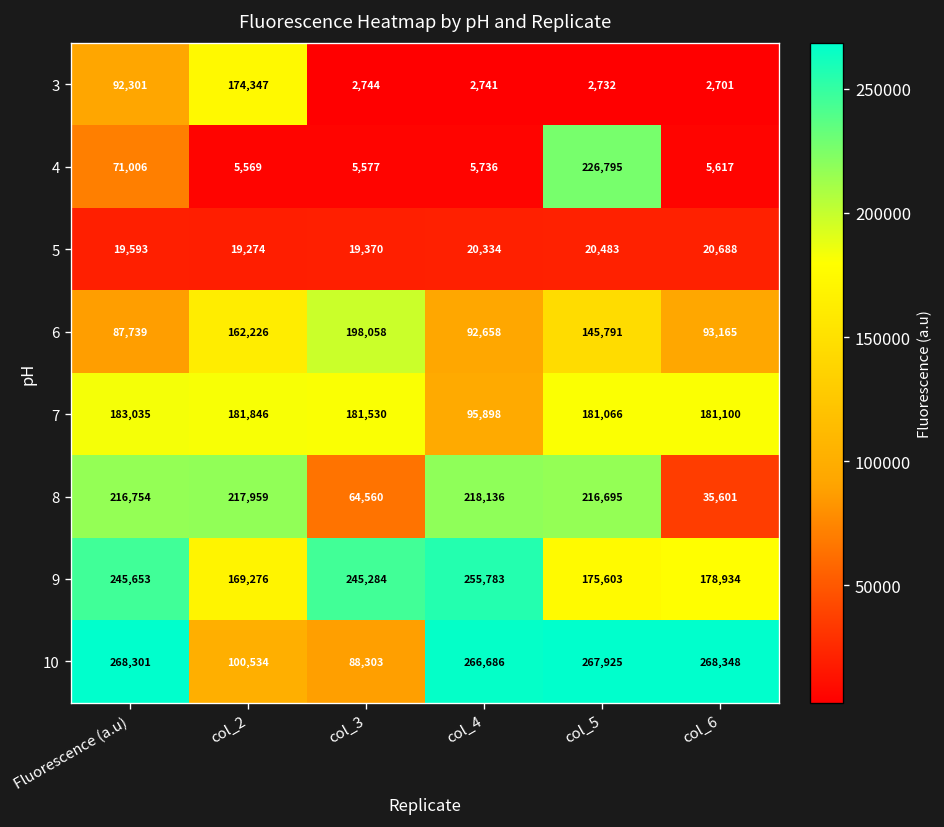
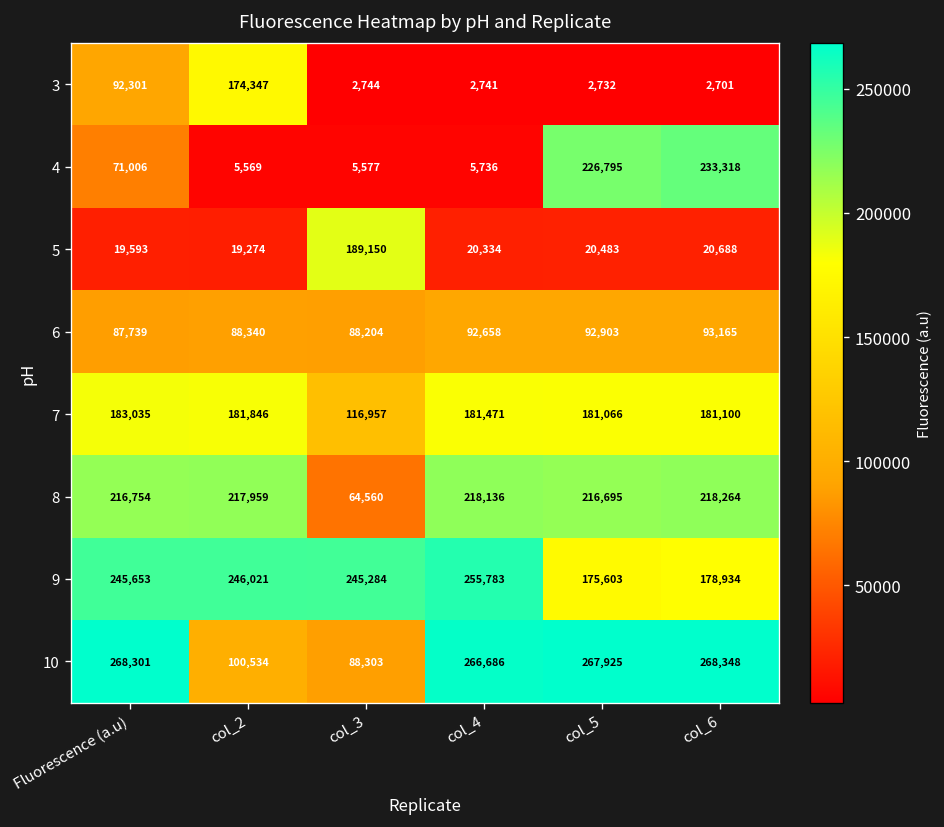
4, col_6: 5,617 -> 233,318
5, col_3: 19,370 -> 189,150
6, col_2: 162,226 -> 88,340
6, col_3: 198,058 -> 88,204
6, col_5: 145,791 -> 92,903
7, col_3: 181,530 -> 116,957
7, col_4: 95,898 -> 181,471
8, col_6: 35,601 -> 218,264
9, col_2: 169,276 -> 246,021
